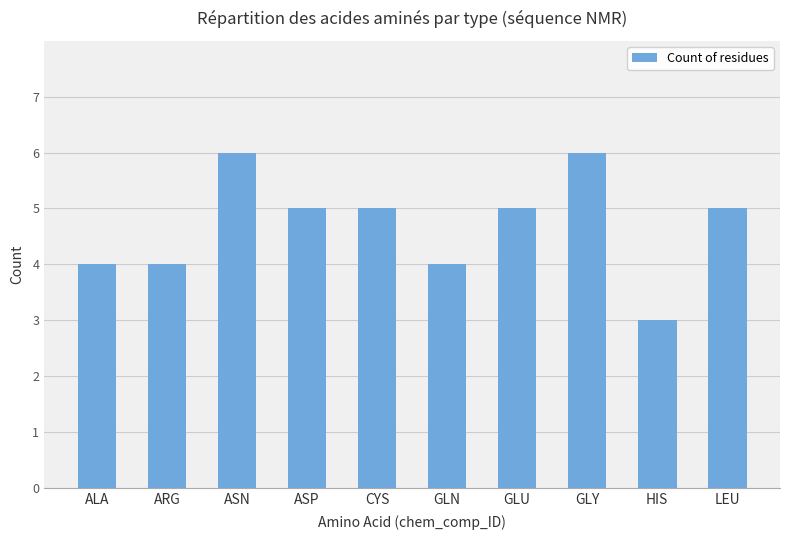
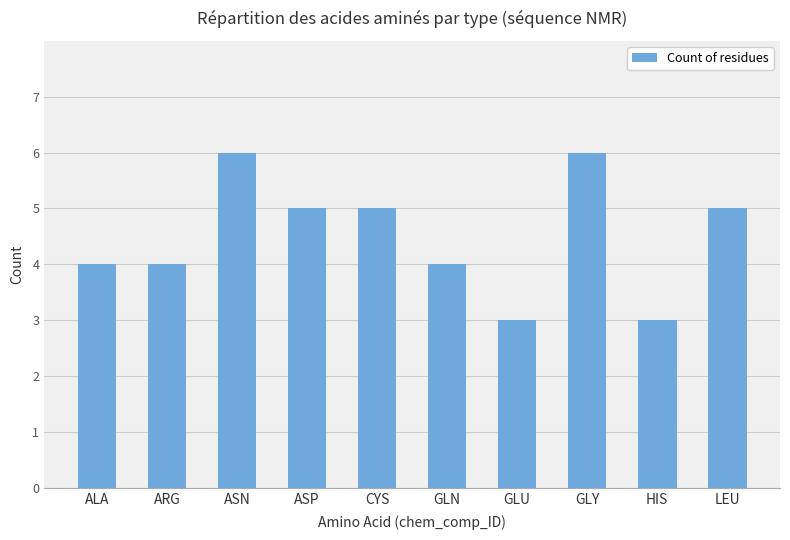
GLU: 5 -> 3
